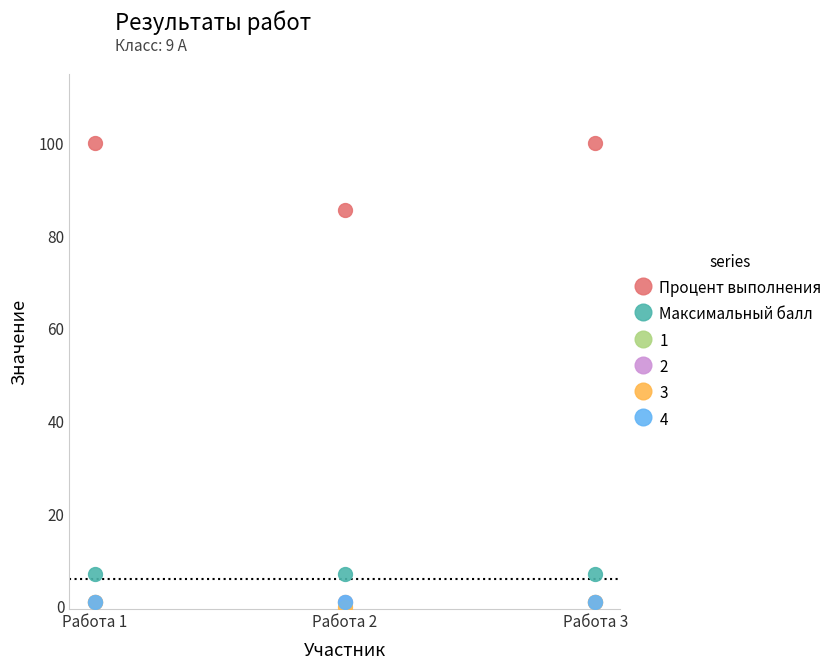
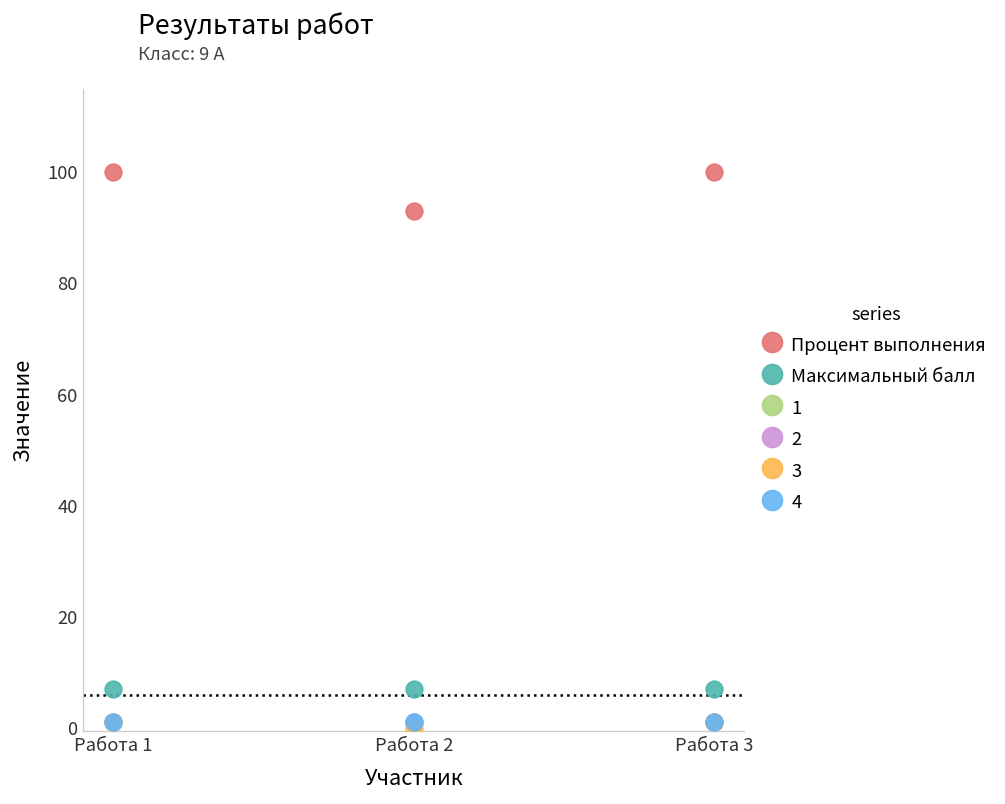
Процент выполнения, Работа 2: 86 -> 93
